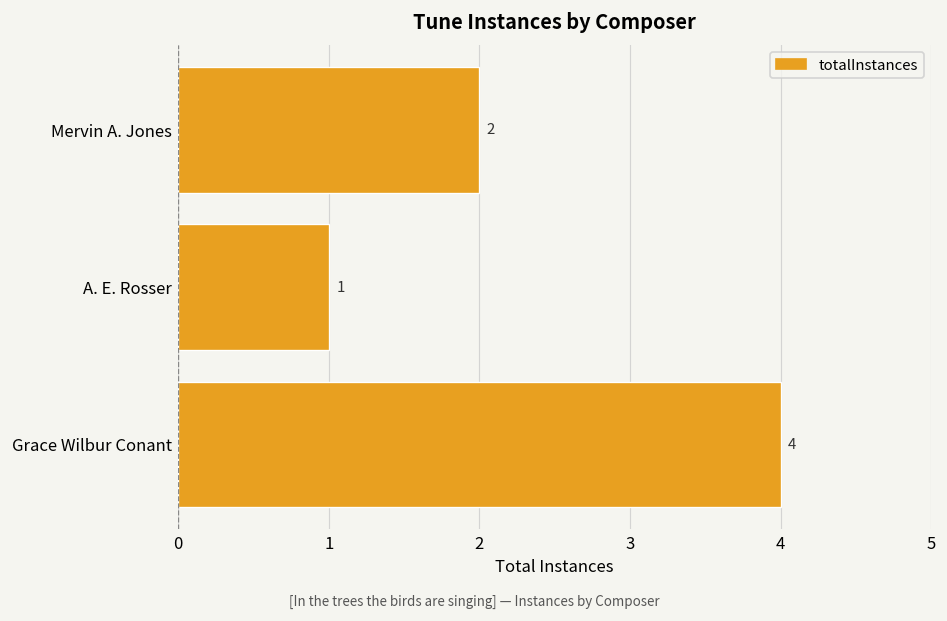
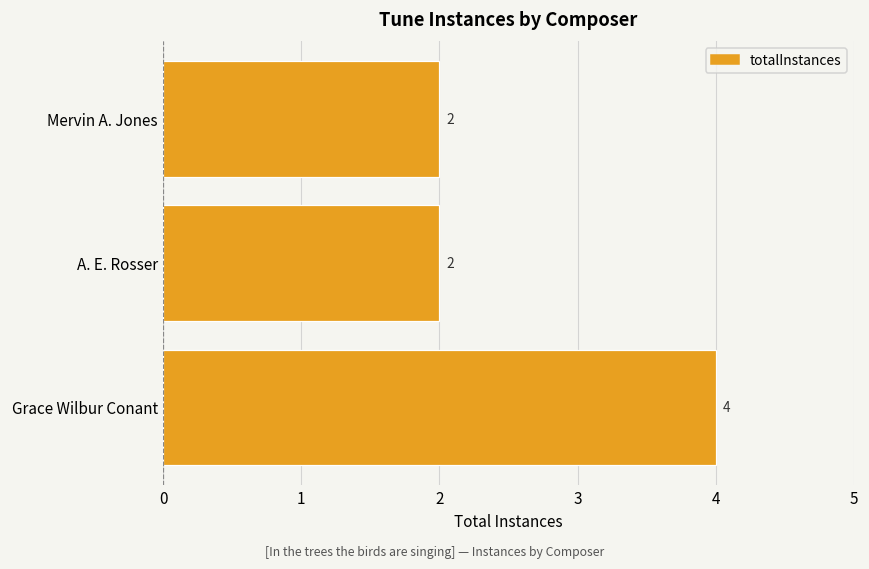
A. E. Rosser: 1 -> 2
